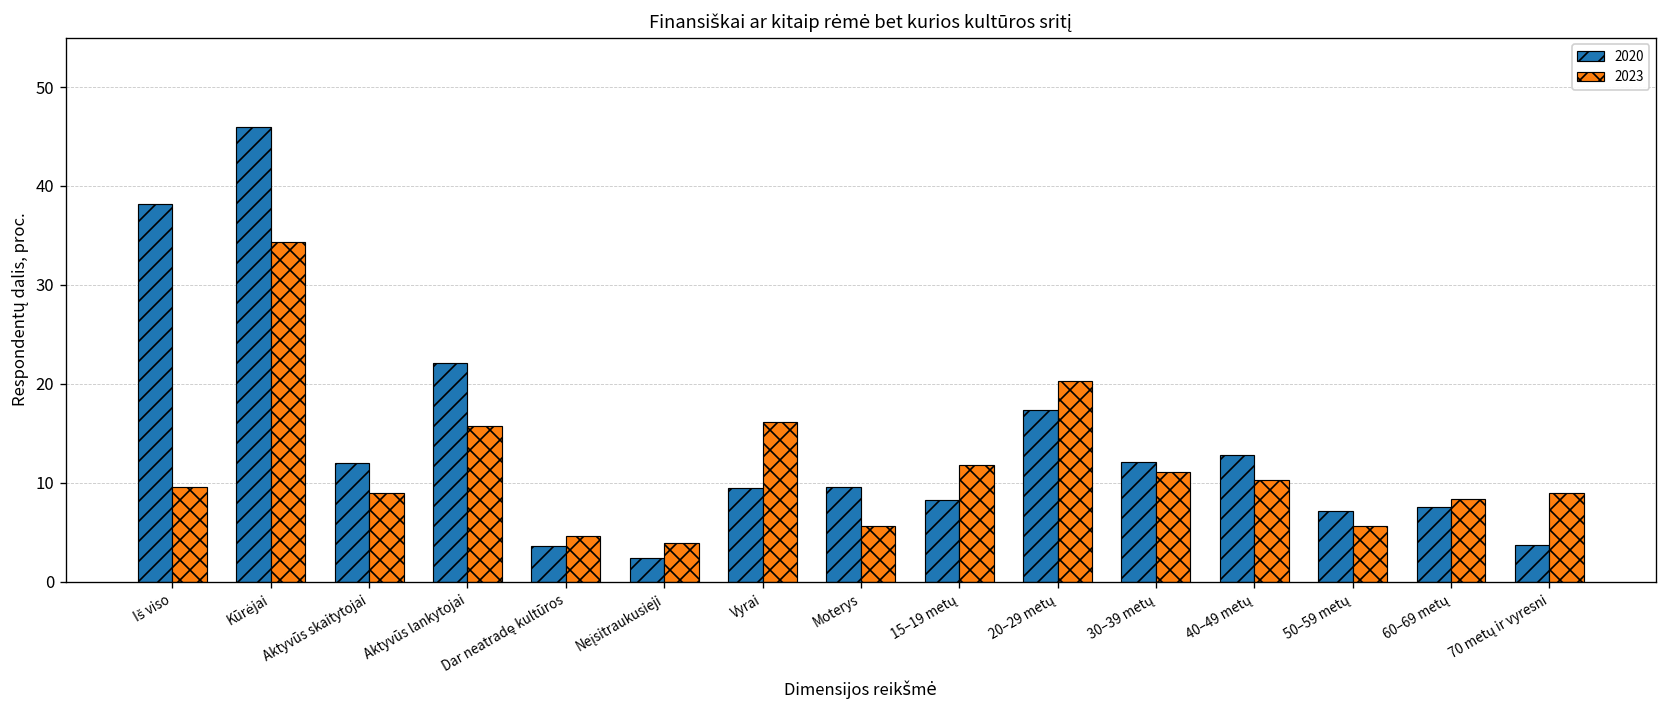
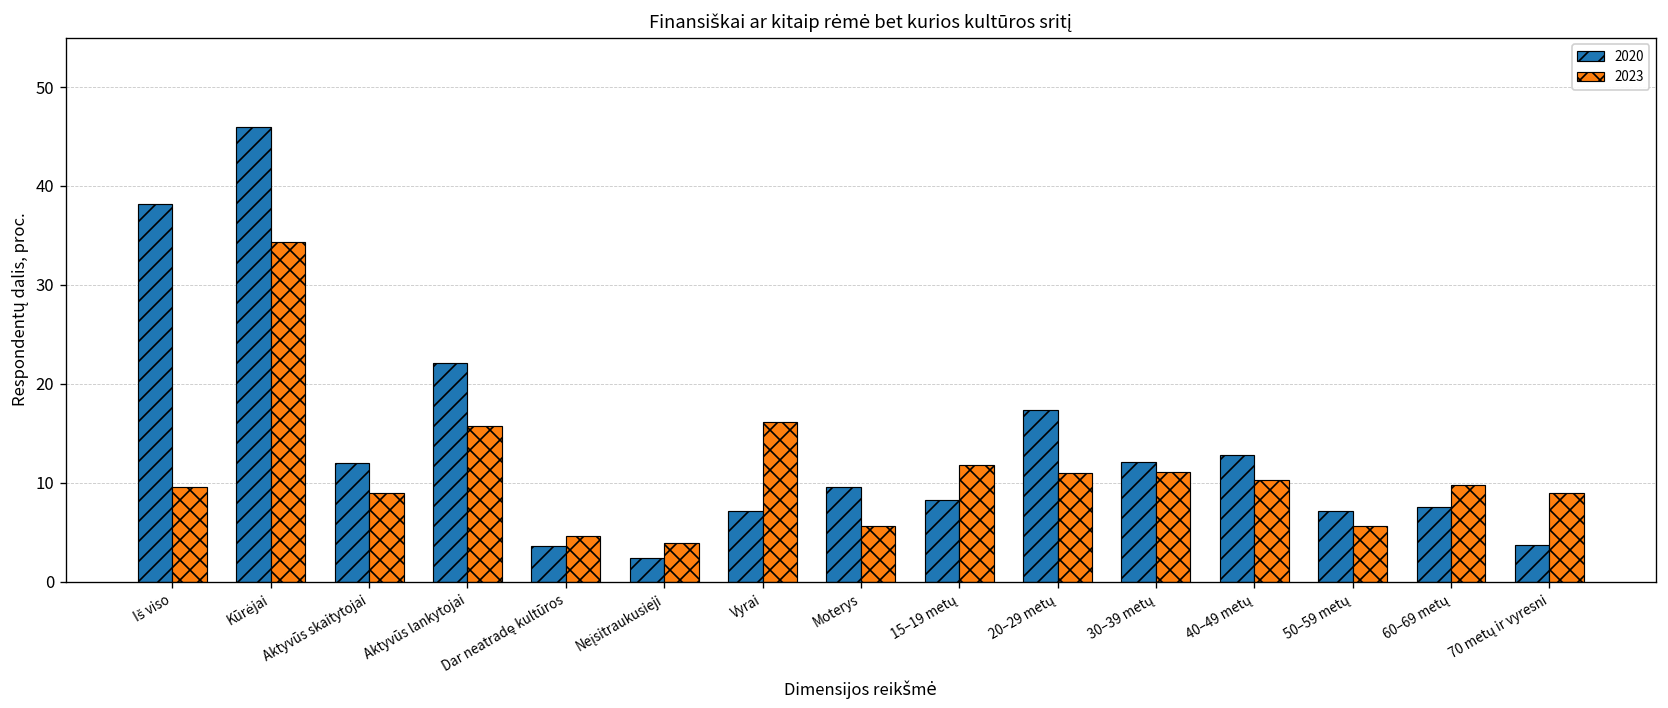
2020, Vyrai: 10 -> 7
2023, 20–29 metų: 20 -> 11
2023, 60–69 metų: 8 -> 10
